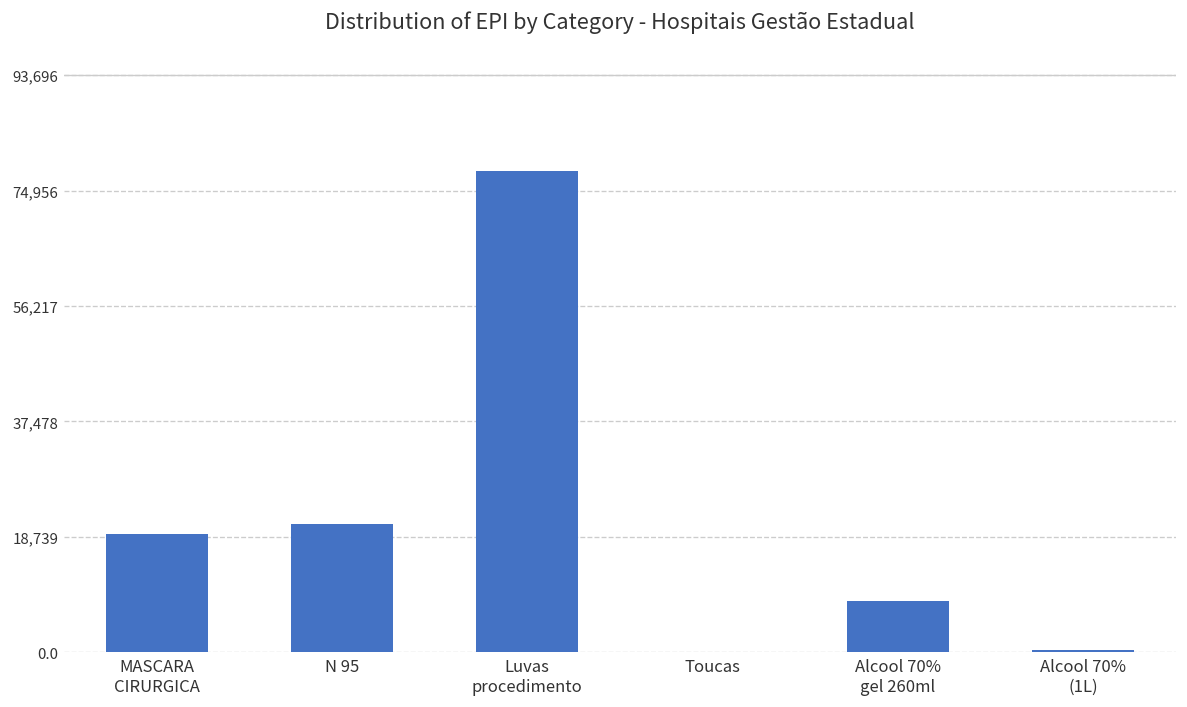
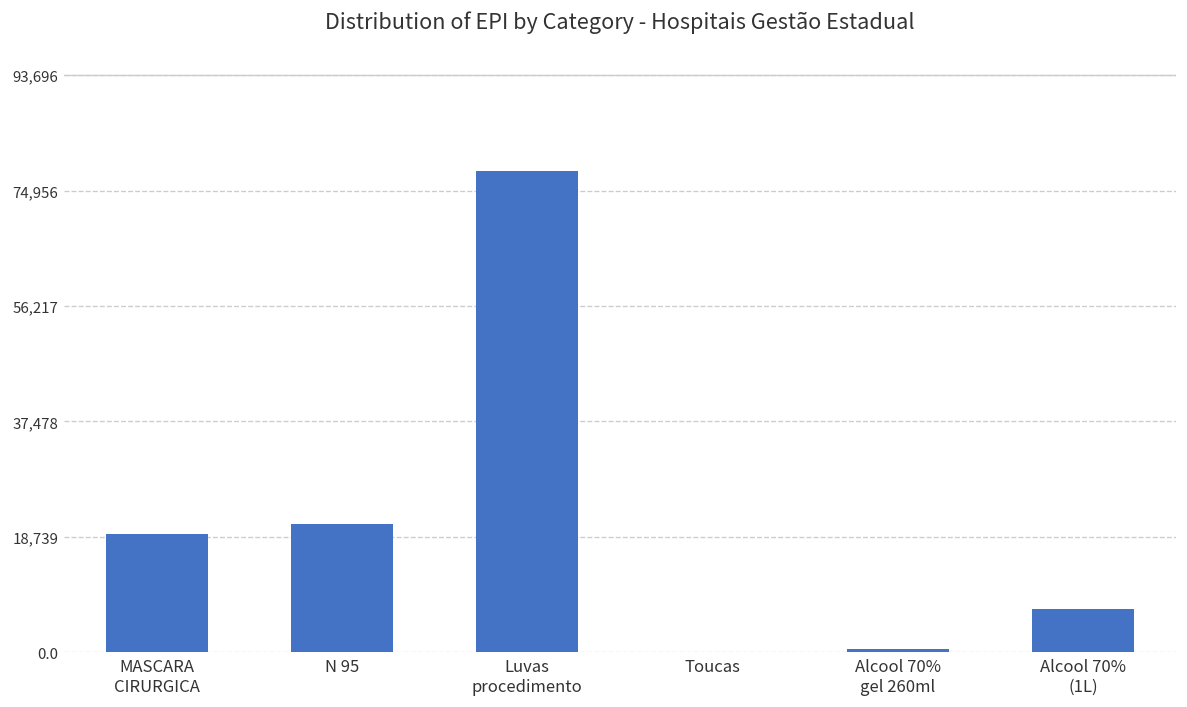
Alcool 70% gel 260ml: 8,000 -> 0
Alcool 70% (1L): 0 -> 7,000
